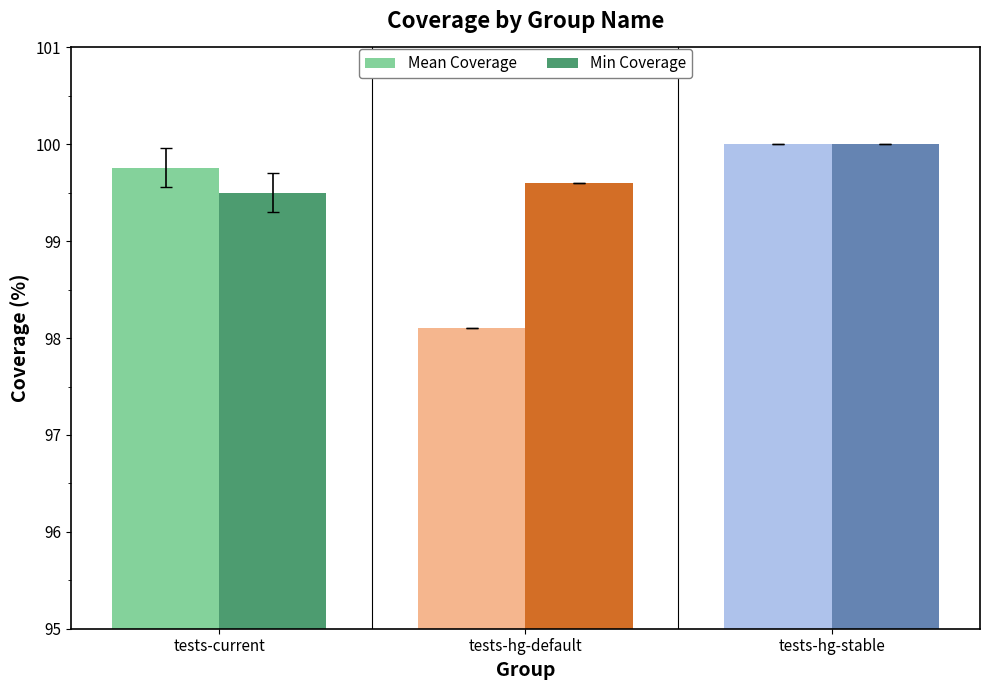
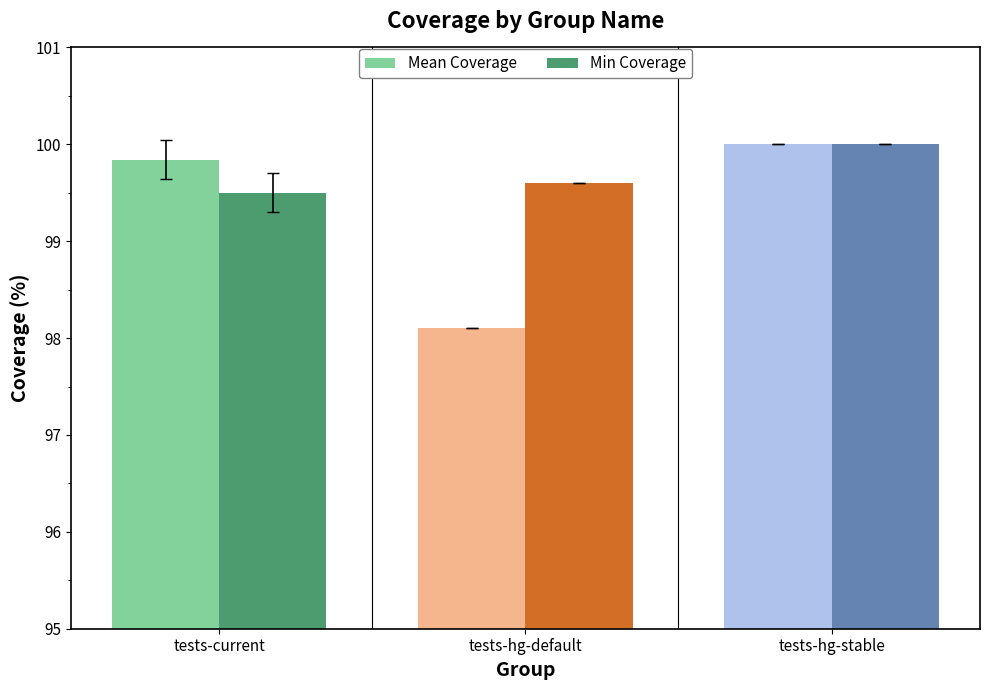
Mean Coverage, tests-current: 99.76 -> 99.84
